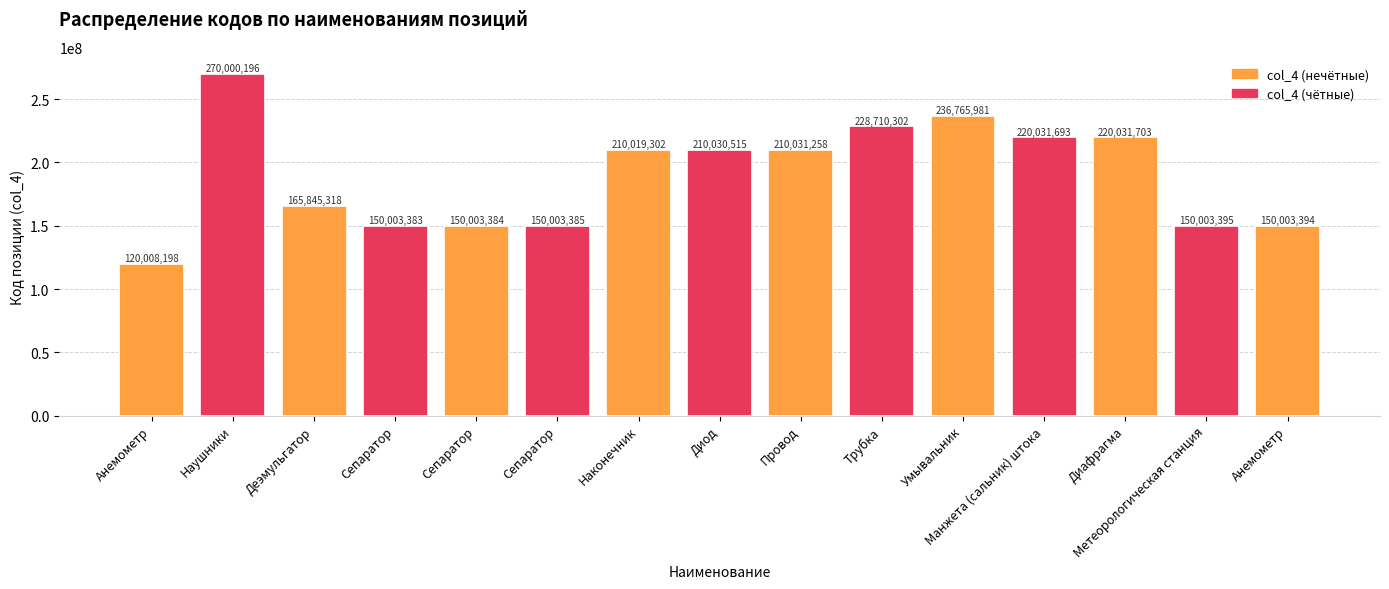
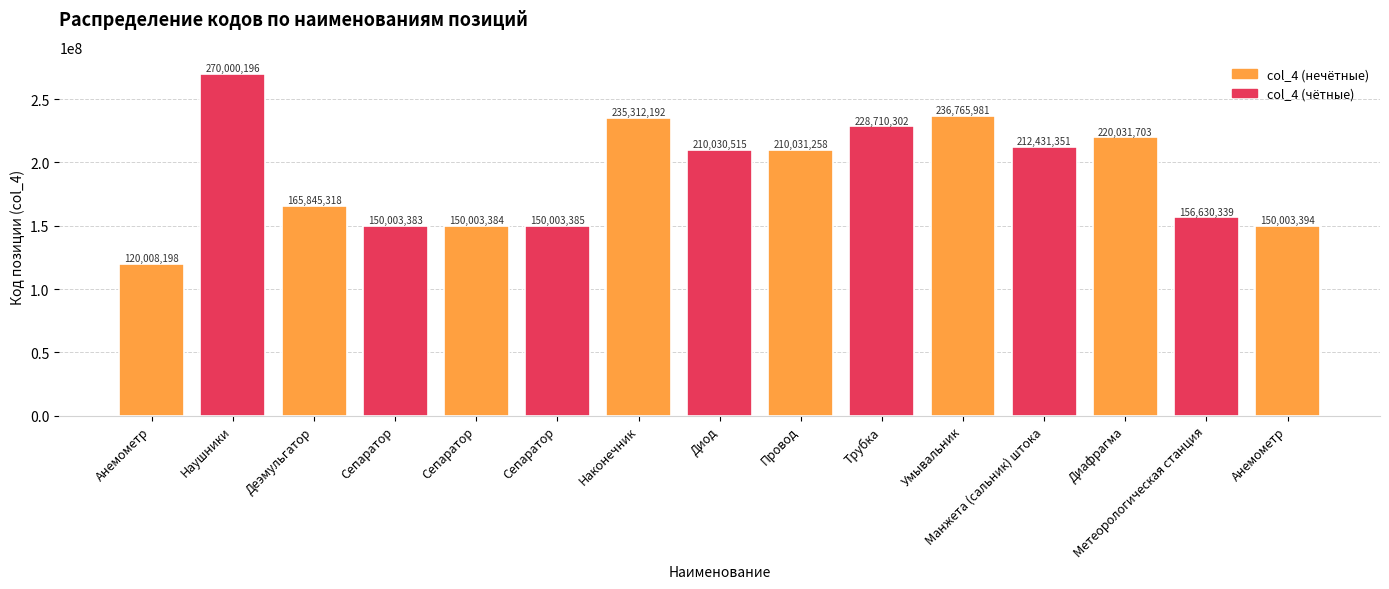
Наконечник: 210,019,302 -> 235,312,192
Манжета (сальник) штока: 220,031,693 -> 212,431,351
Метеорологическая станция: 150,003,395 -> 156,630,339
